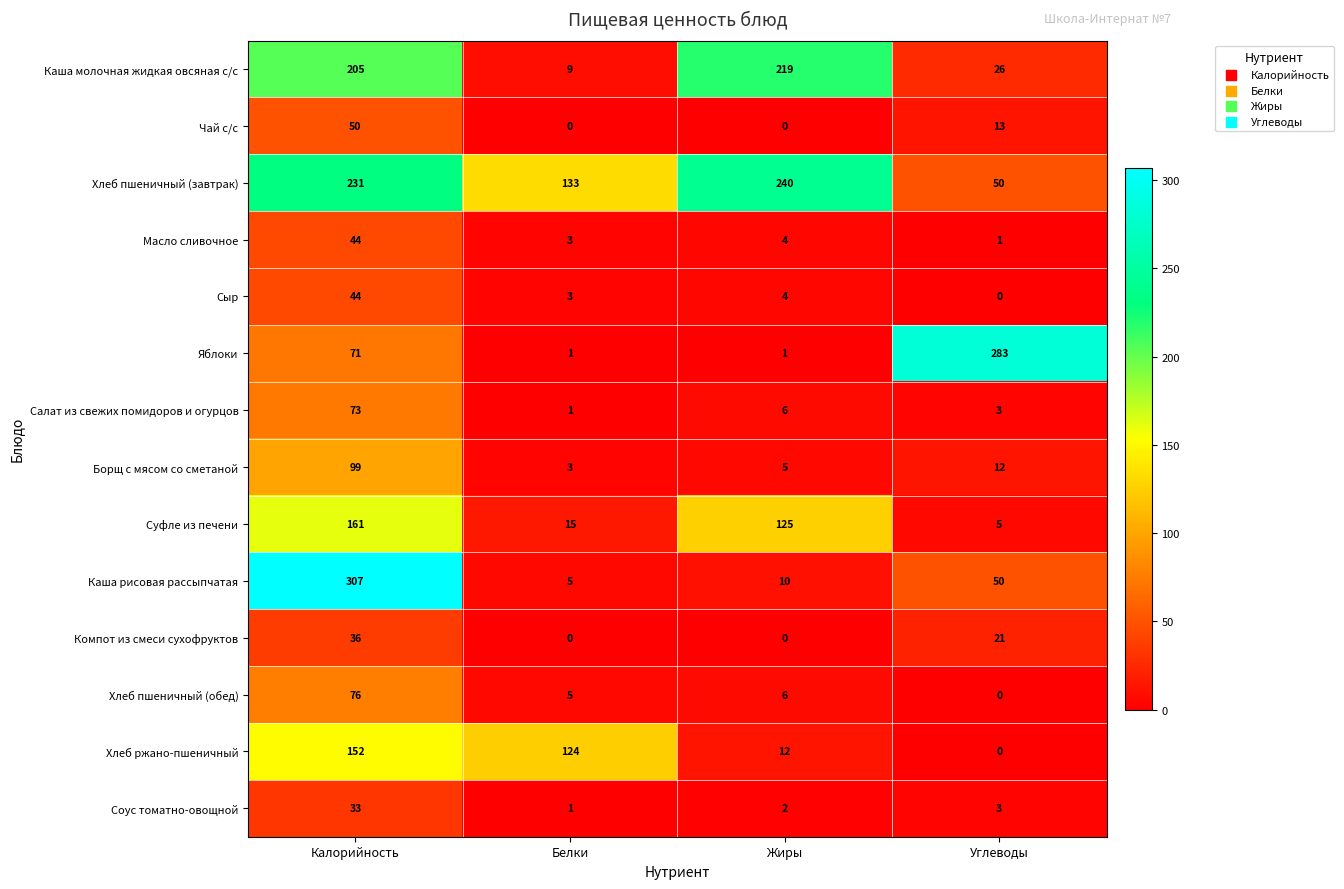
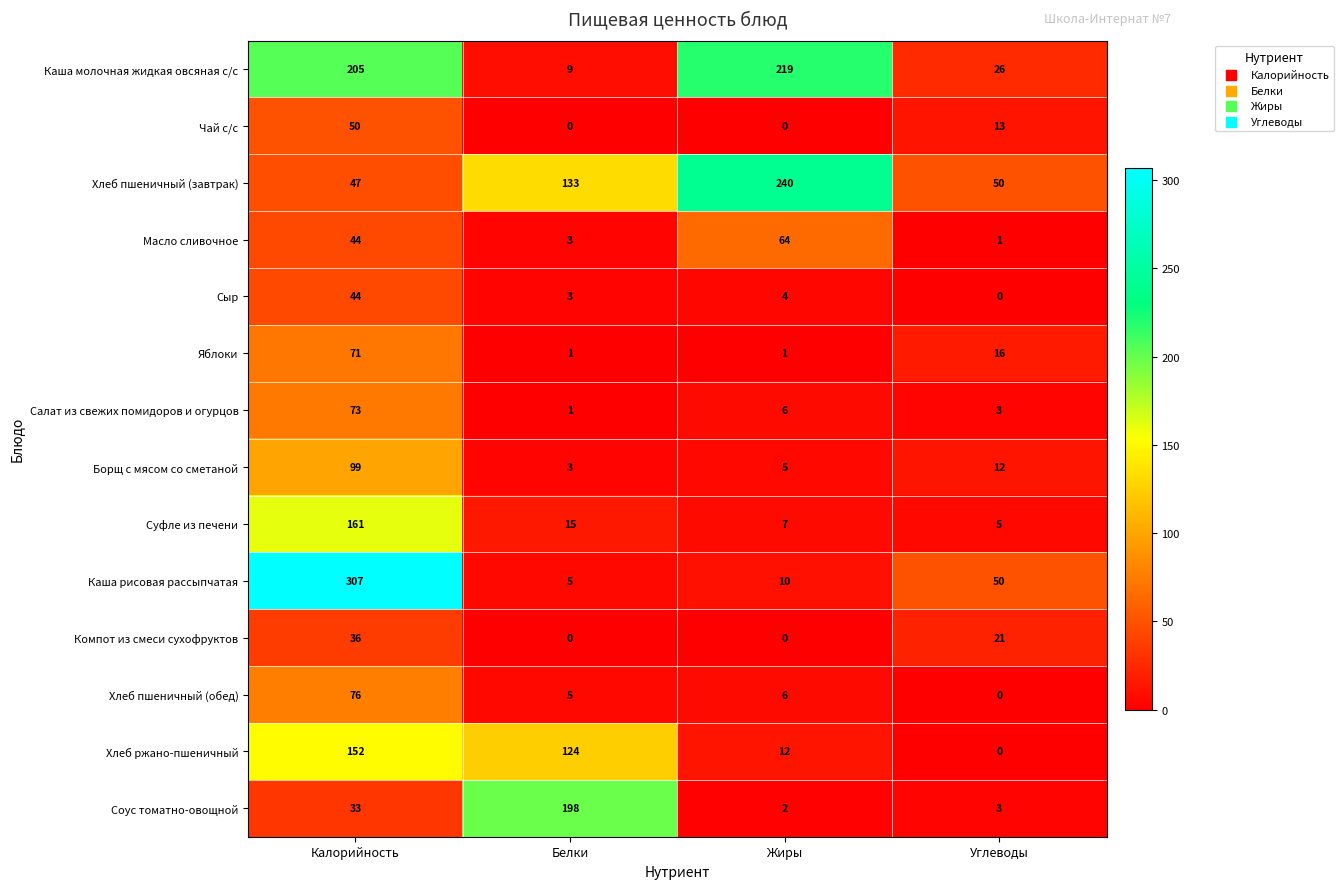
Хлеб пшеничный (завтрак), Калорийность: 231 -> 47
Масло сливочное, Жиры: 4 -> 64
Яблоки, Углеводы: 283 -> 16
Суфле из печени, Жиры: 125 -> 7
Соус томатно-овощной, Белки: 1 -> 198
